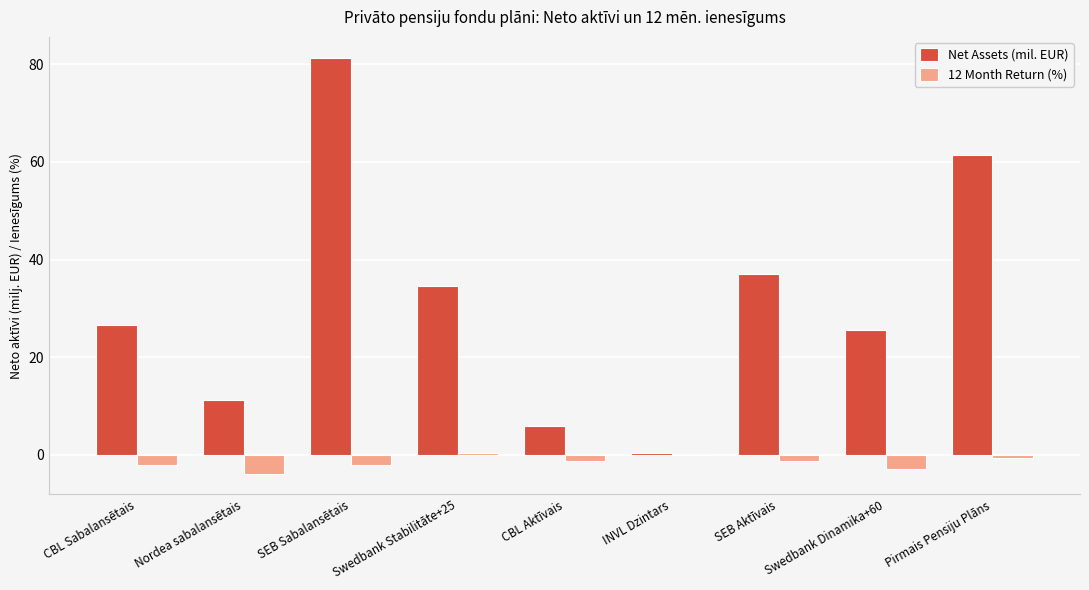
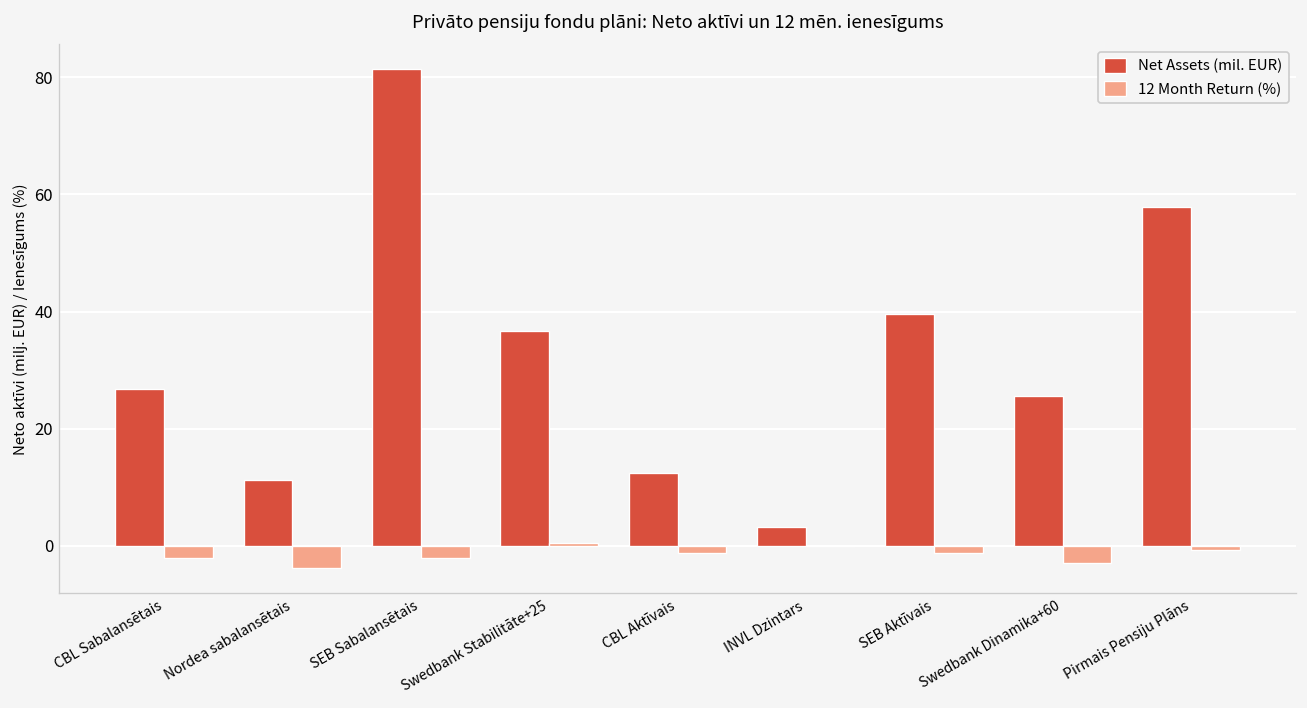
Net Assets (mil. EUR), Swedbank Stabilitāte+25: 35 -> 37
Net Assets (mil. EUR), CBL Aktīvais: 6 -> 12
Net Assets (mil. EUR), INVL Dzintars: 0 -> 3
Net Assets (mil. EUR), SEB Aktīvais: 37 -> 40
Net Assets (mil. EUR), Pirmais Pensiju Plāns: 61 -> 58
